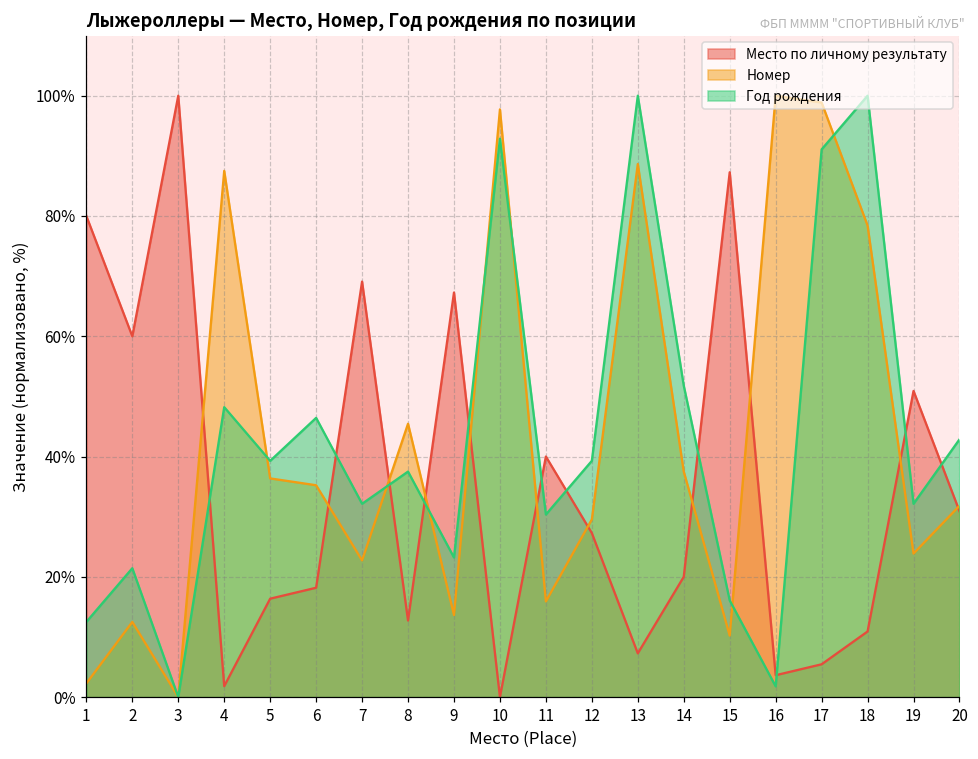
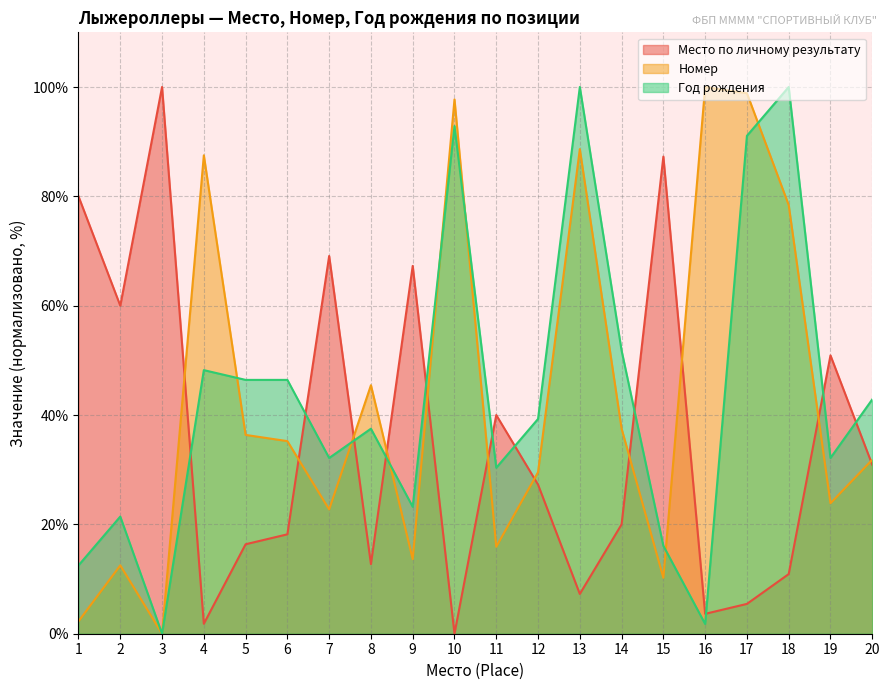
Год рождения, 5: 39% -> 46%
